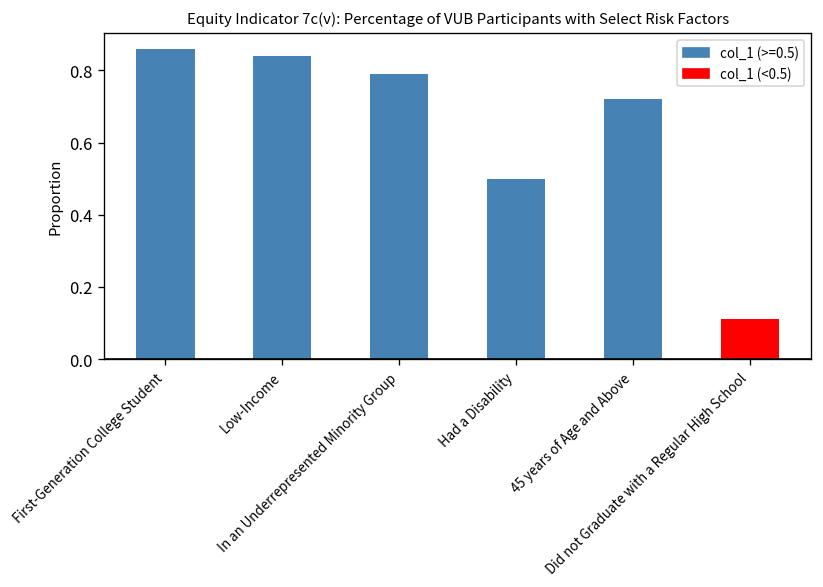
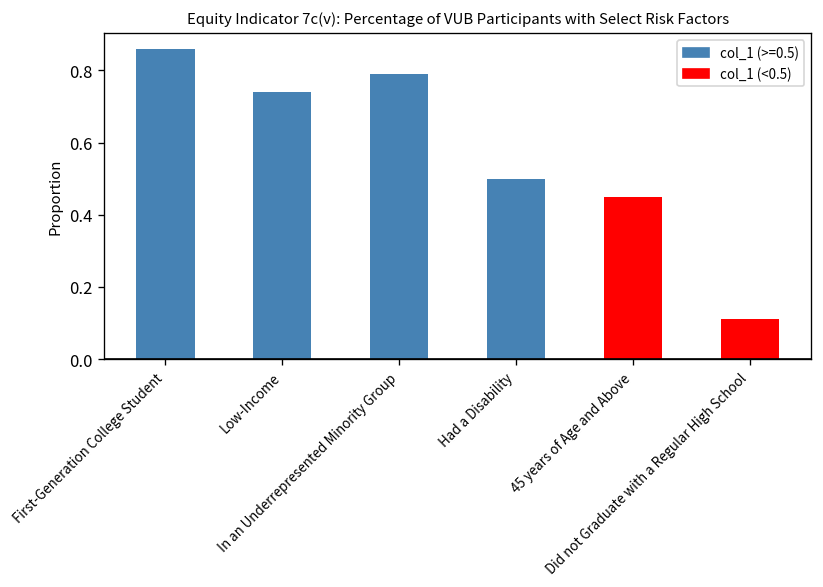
Low-Income: 0.84 -> 0.74
45 years of Age and Above: 0.72 -> 0.45
